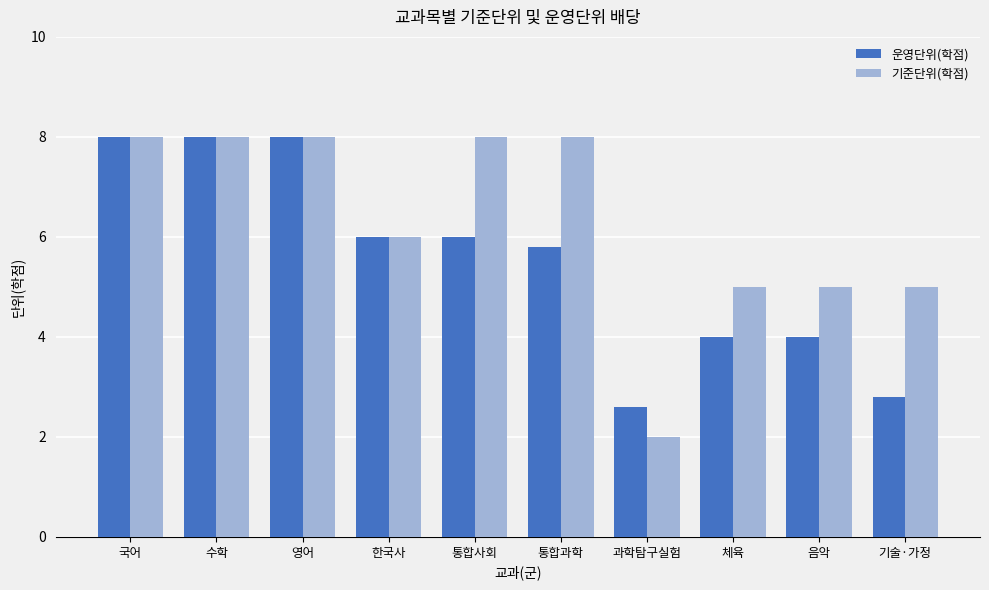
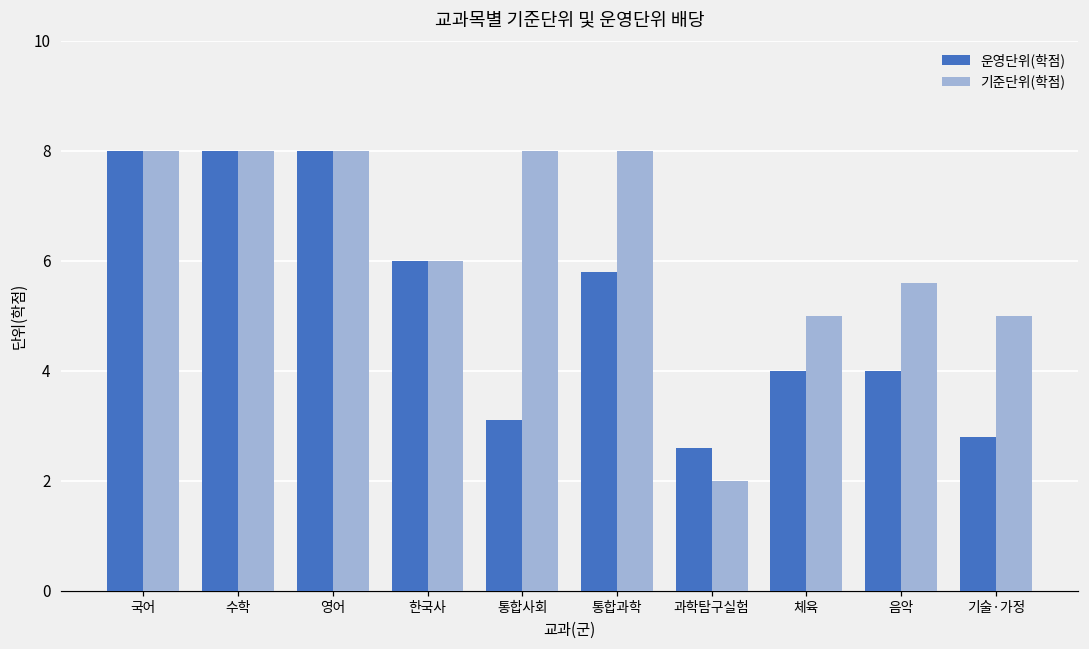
운영단위(학점), 통합사회: 6.0 -> 3.1
기준단위(학점), 음악: 5.0 -> 5.6
